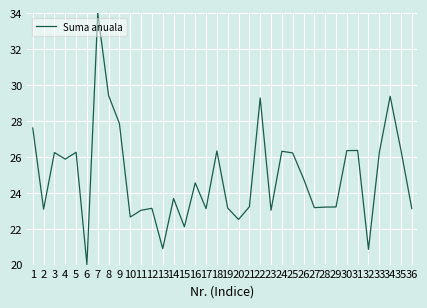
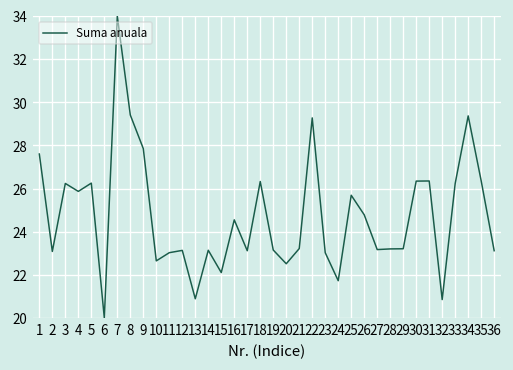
14: 23.7 -> 23.1
24: 26.3 -> 21.7
25: 26.2 -> 25.7
